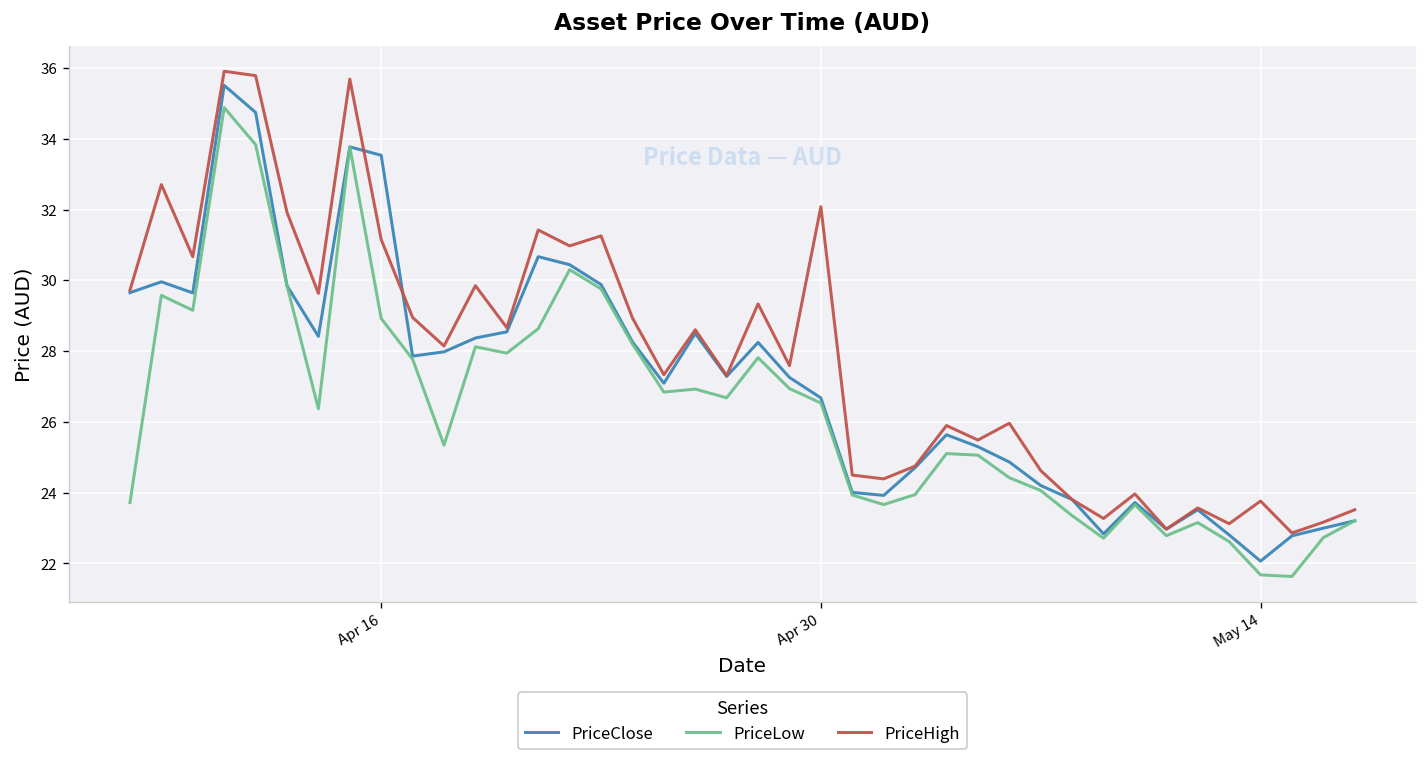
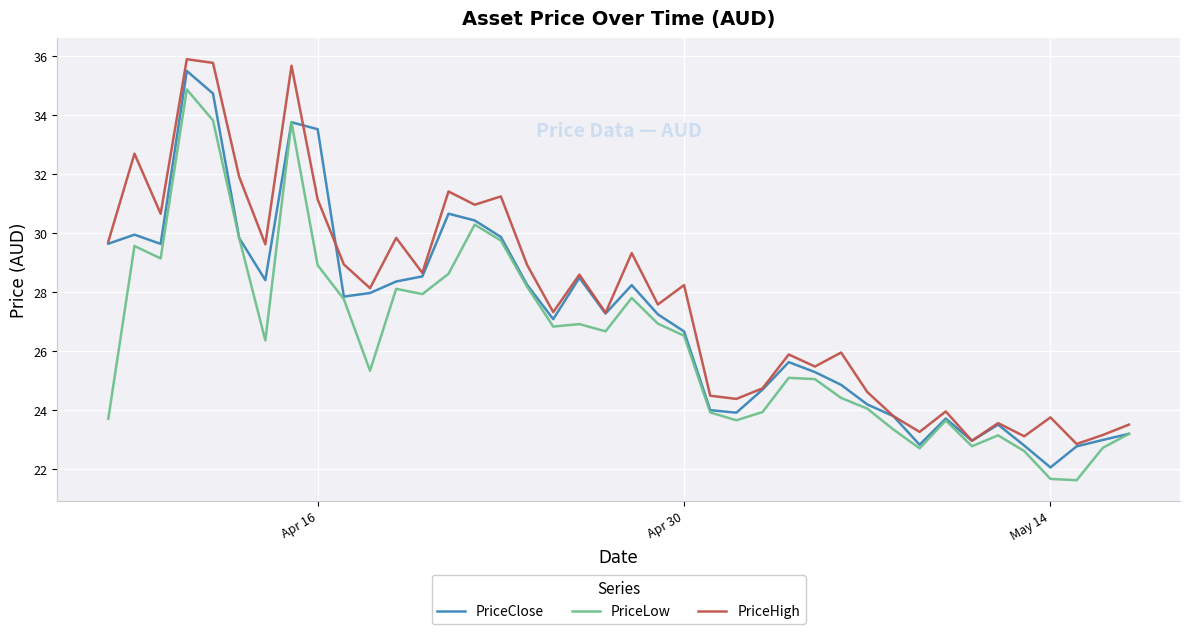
PriceHigh, Apr 30: 32.1 -> 28.2
